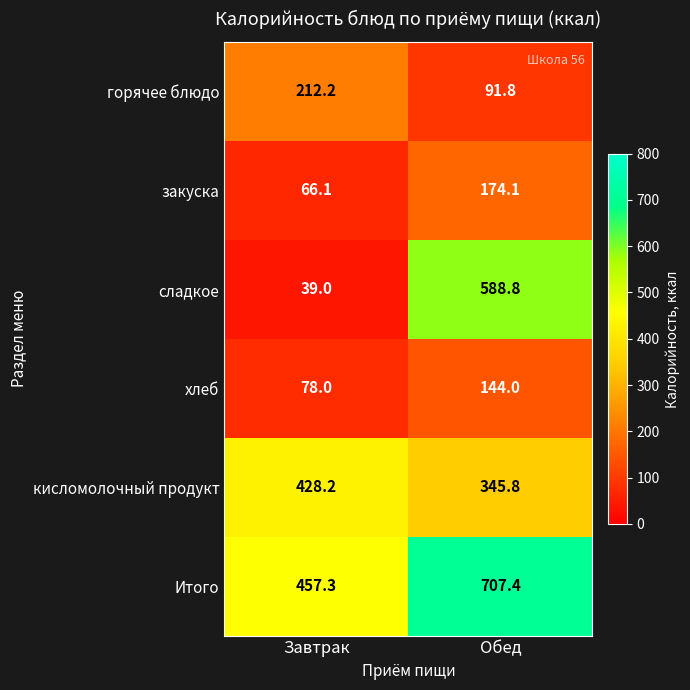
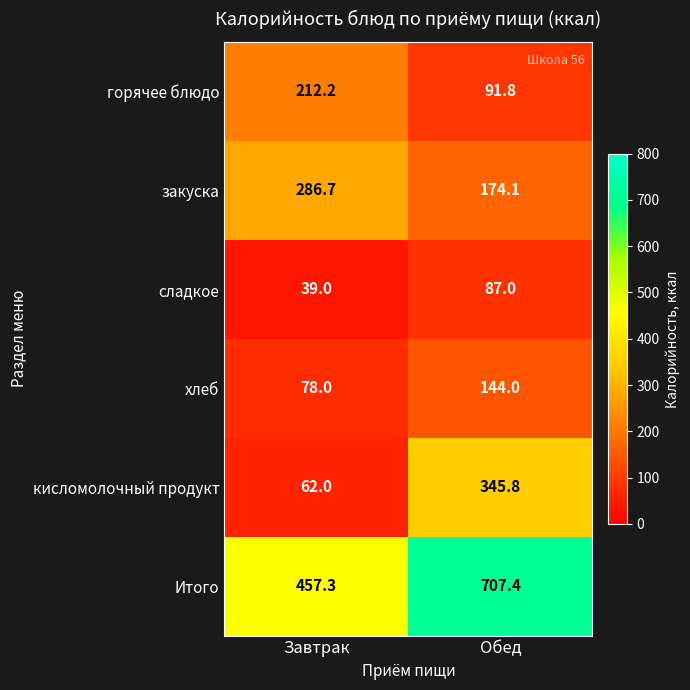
закуска, Завтрак: 66.1 -> 286.7
сладкое, Обед: 588.8 -> 87.0
кисломолочный продукт, Завтрак: 428.2 -> 62.0
